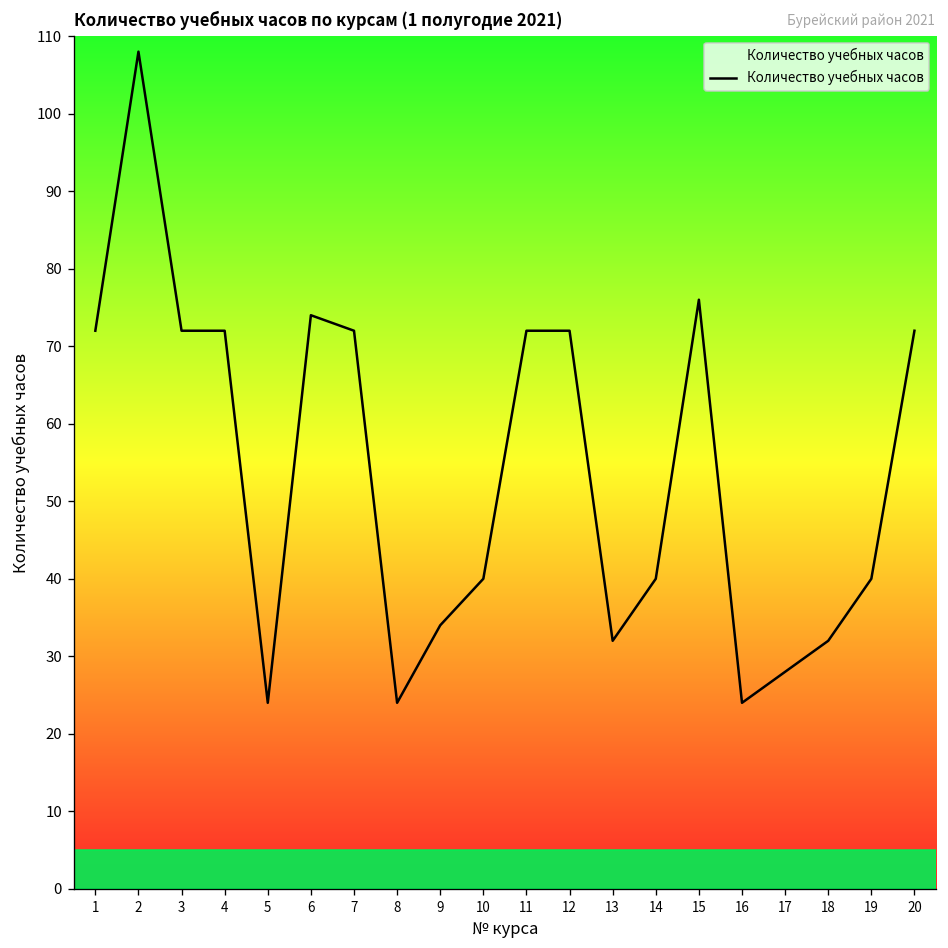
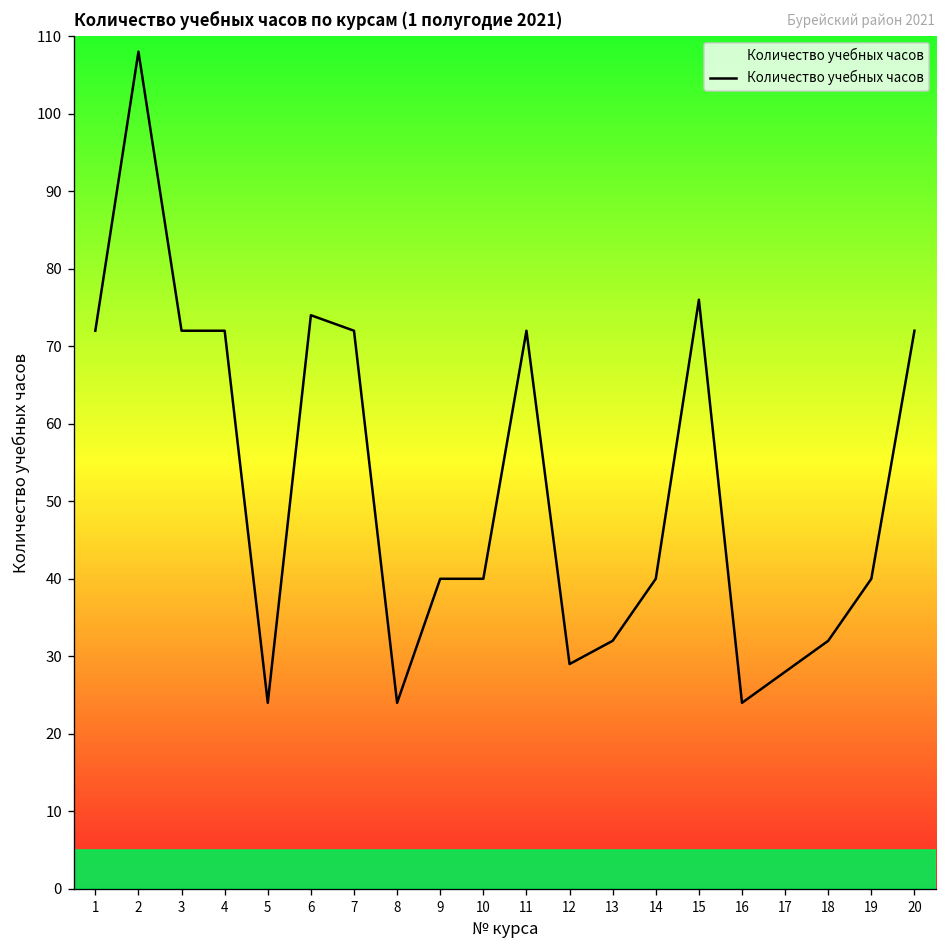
9: 34 -> 40
12: 72 -> 29
